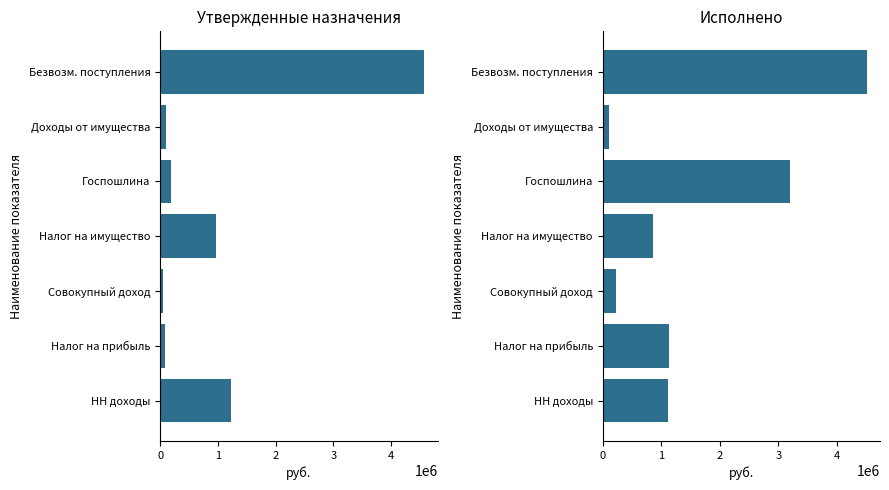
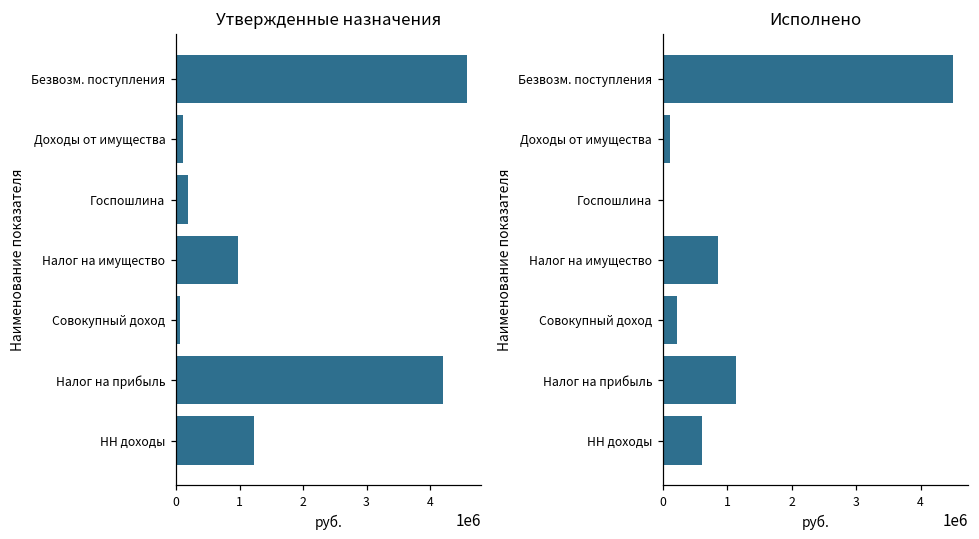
Утвержденные назначения, Налог на прибыль: 100000 -> 4200000
Исполнено, Госпошлина: 3200000 -> 0
Исполнено, НН доходы: 1100000 -> 600000
